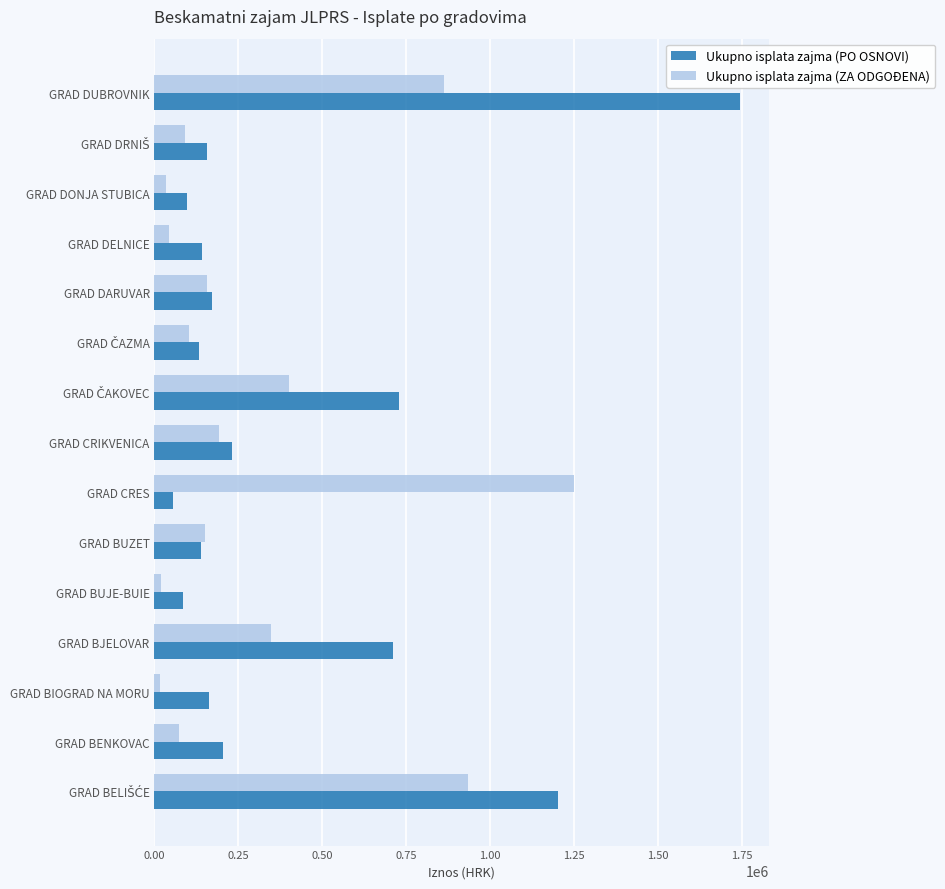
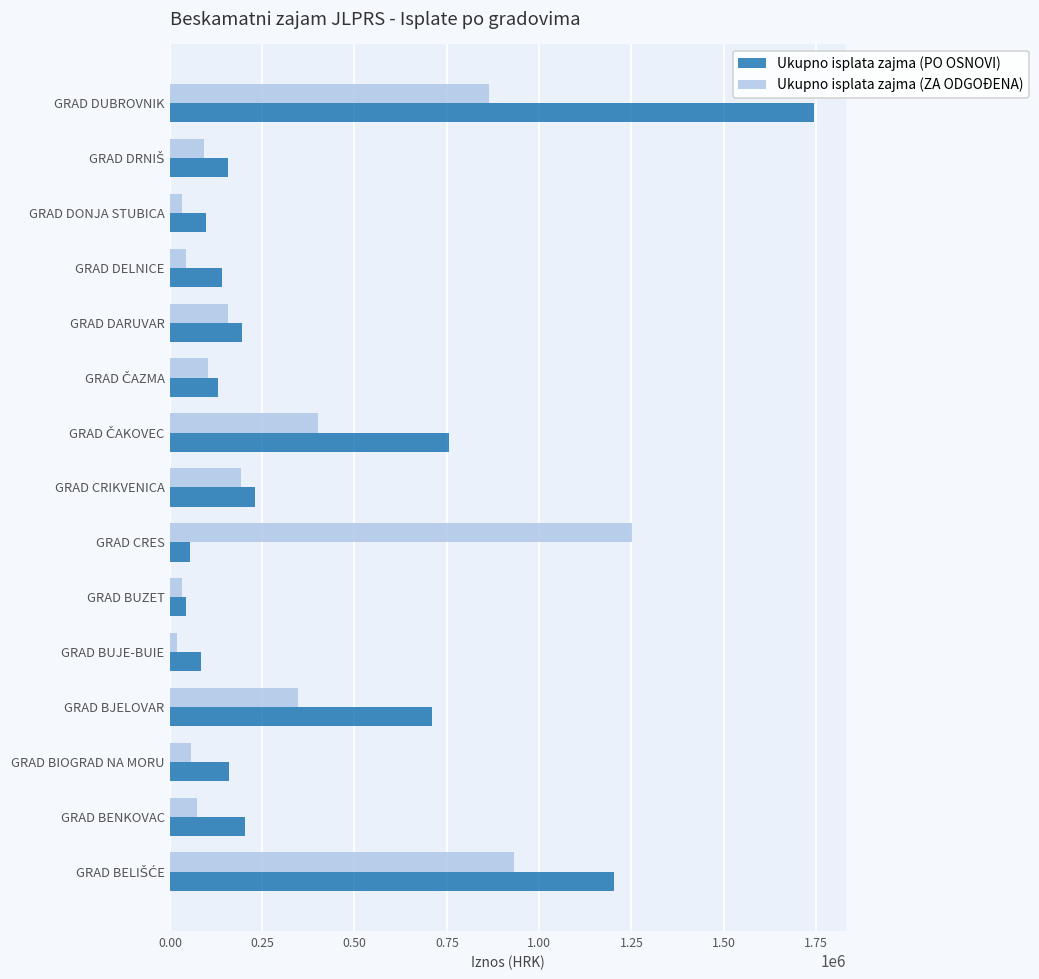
Ukupno isplata zajma (PO OSNOVI), GRAD DARUVAR: 170000 -> 190000
Ukupno isplata zajma (PO OSNOVI), GRAD ČAKOVEC: 730000 -> 760000
Ukupno isplata zajma (ZA ODGOĐENA), GRAD BUZET: 150000 -> 30000
Ukupno isplata zajma (PO OSNOVI), GRAD BUZET: 140000 -> 40000
Ukupno isplata zajma (ZA ODGOĐENA), GRAD BIOGRAD NA MORU: 20000 -> 60000
